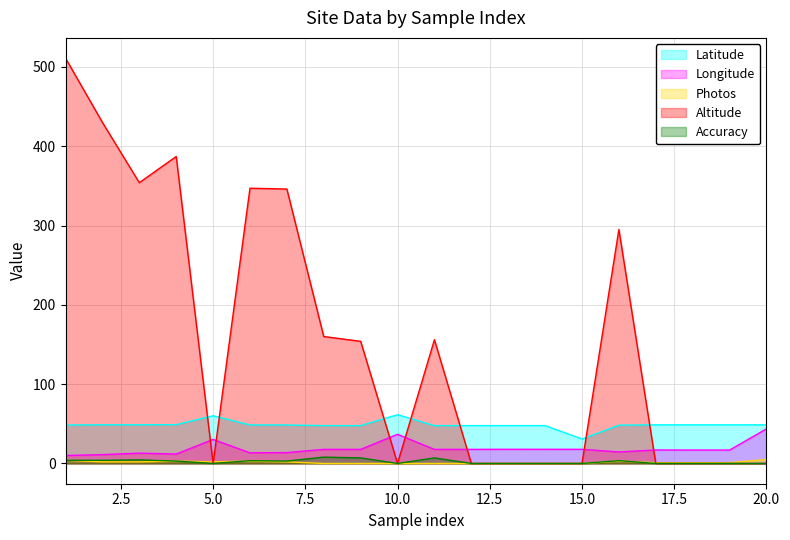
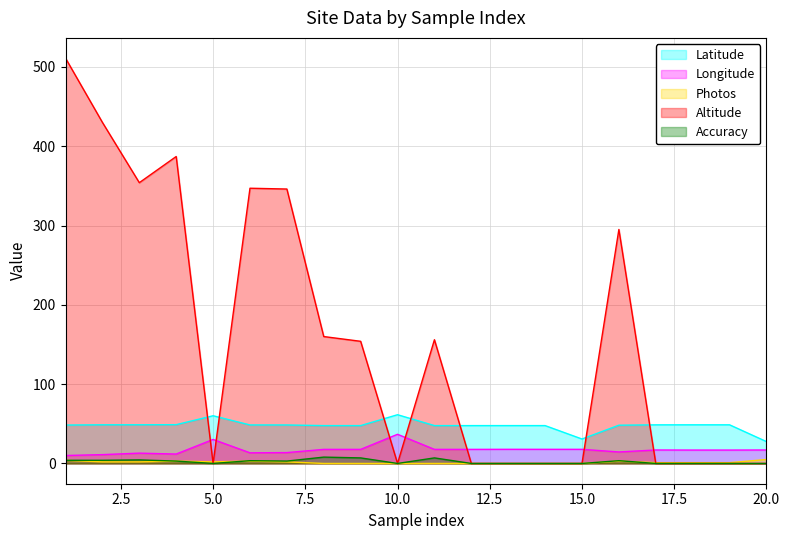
Latitude, 20.0: 50 -> 30
Longitude, 20.0: 40 -> 20
